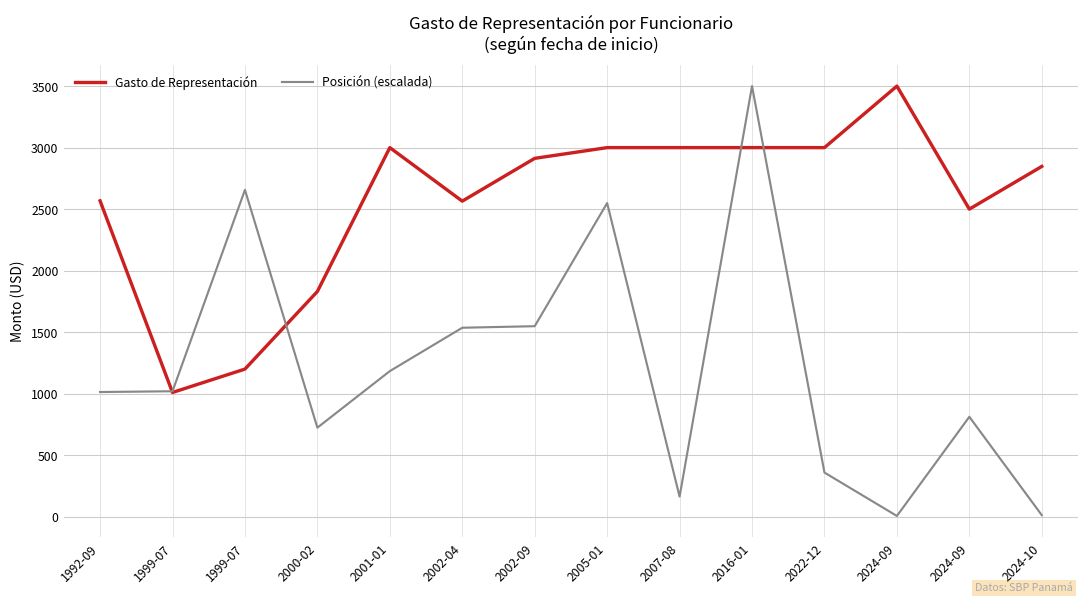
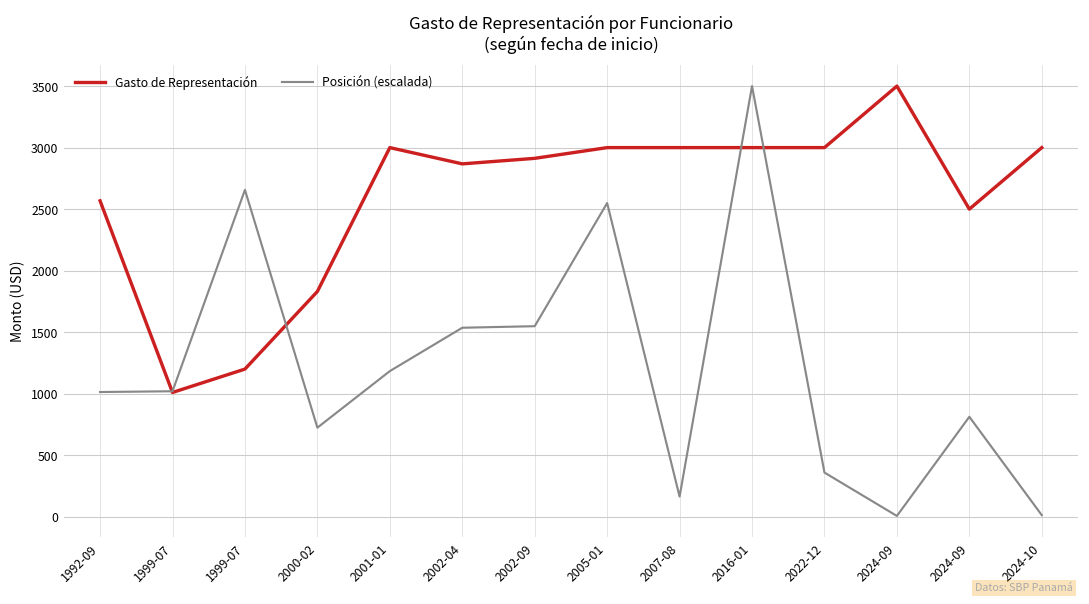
Gasto de Representación, 2002-04: 2570 -> 2870
Gasto de Representación, 2024-10: 2850 -> 3000
